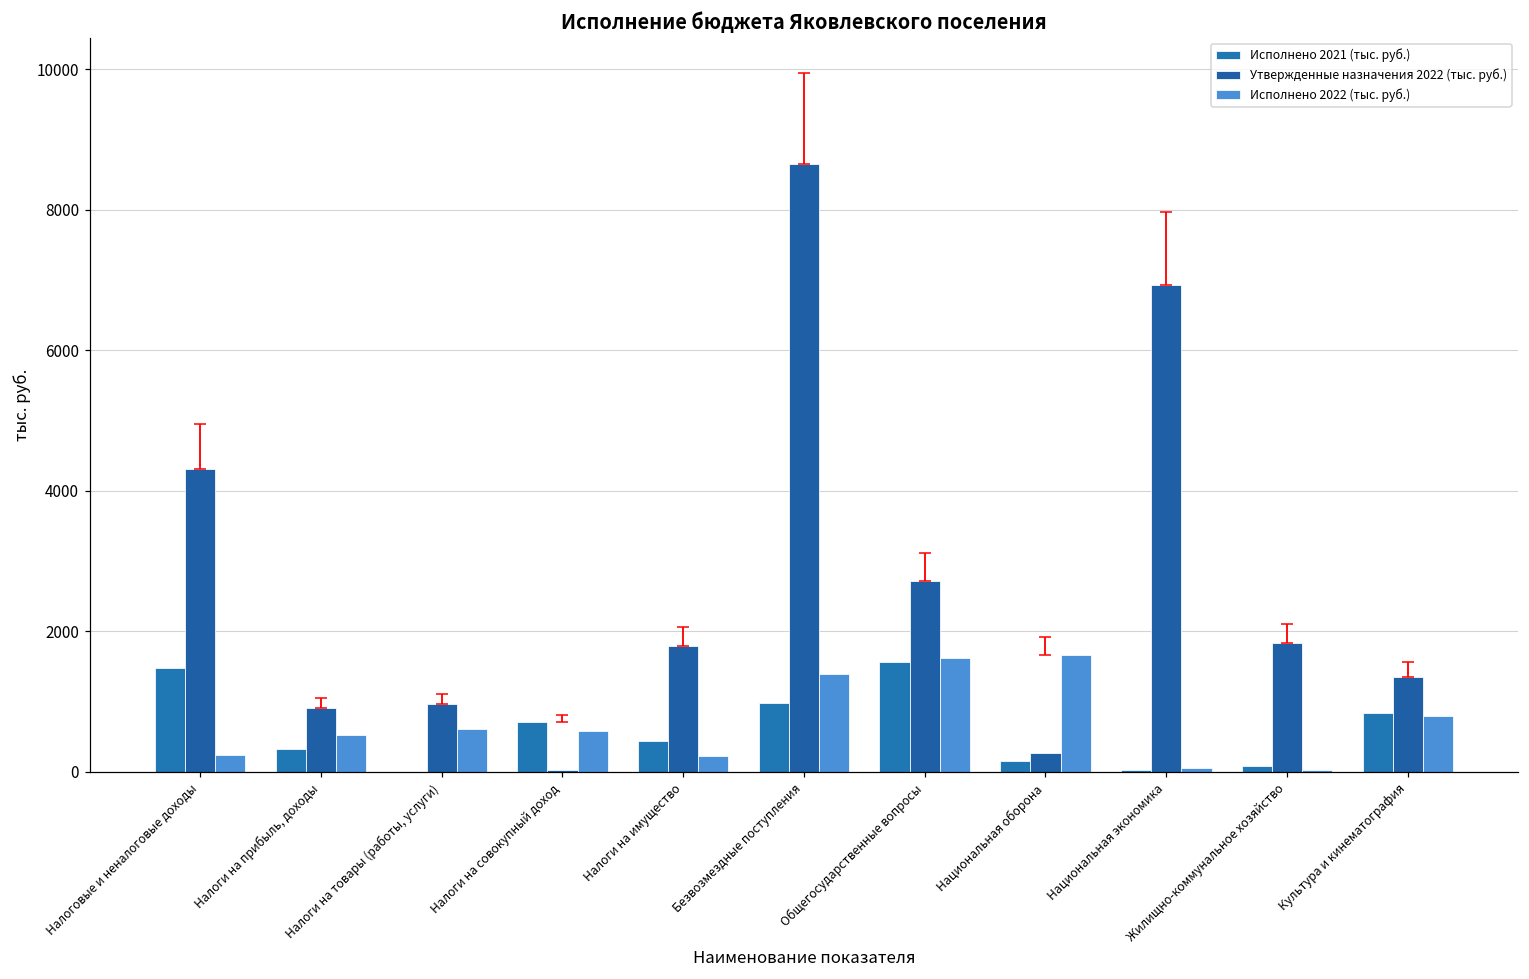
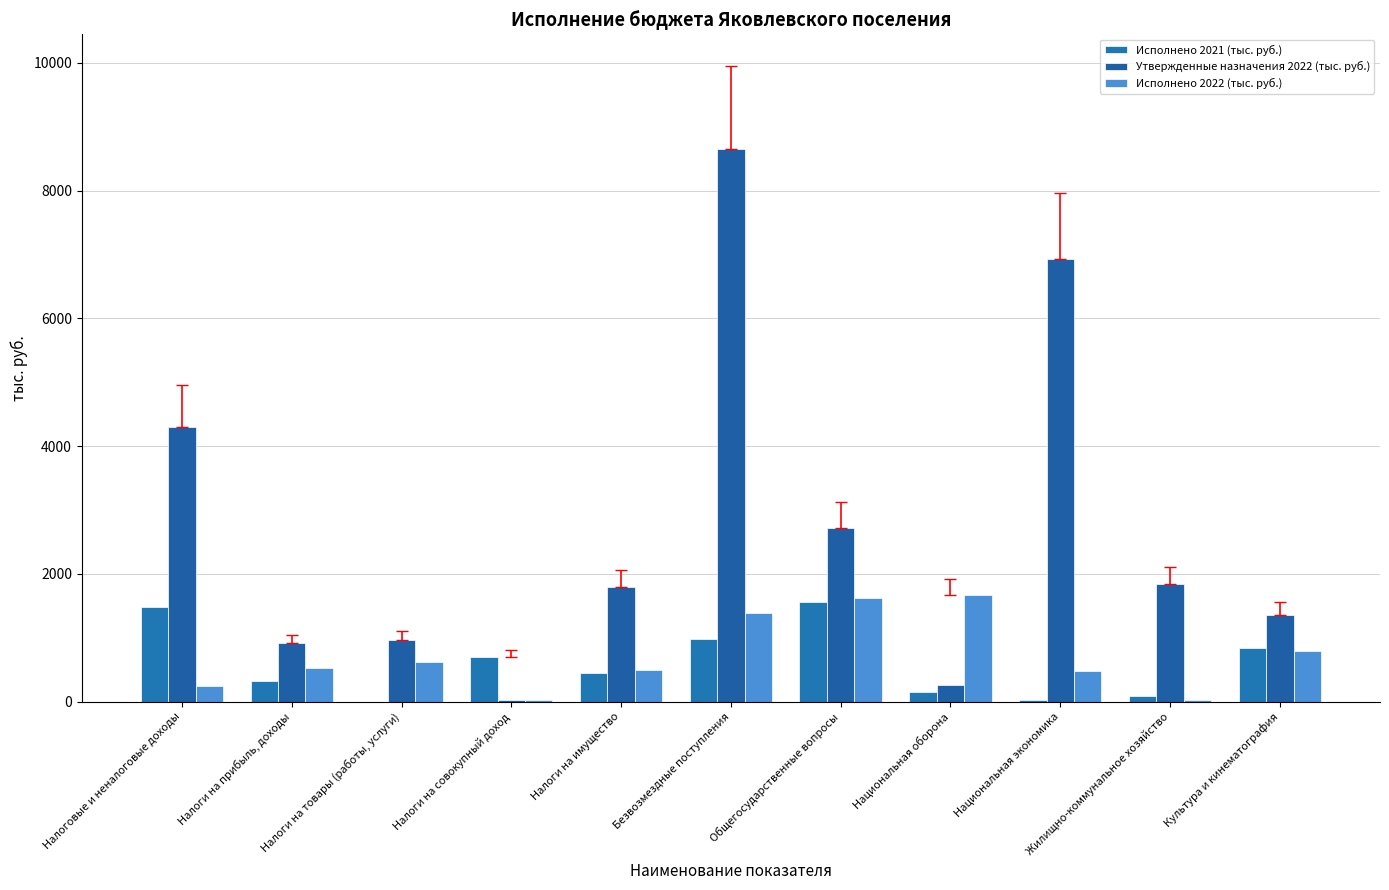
Исполнено 2022 (тыс. руб.), Налоги на совокупный доход: 600 -> 0
Исполнено 2022 (тыс. руб.), Налоги на имущество: 200 -> 500
Исполнено 2022 (тыс. руб.), Национальная экономика: 100 -> 500
